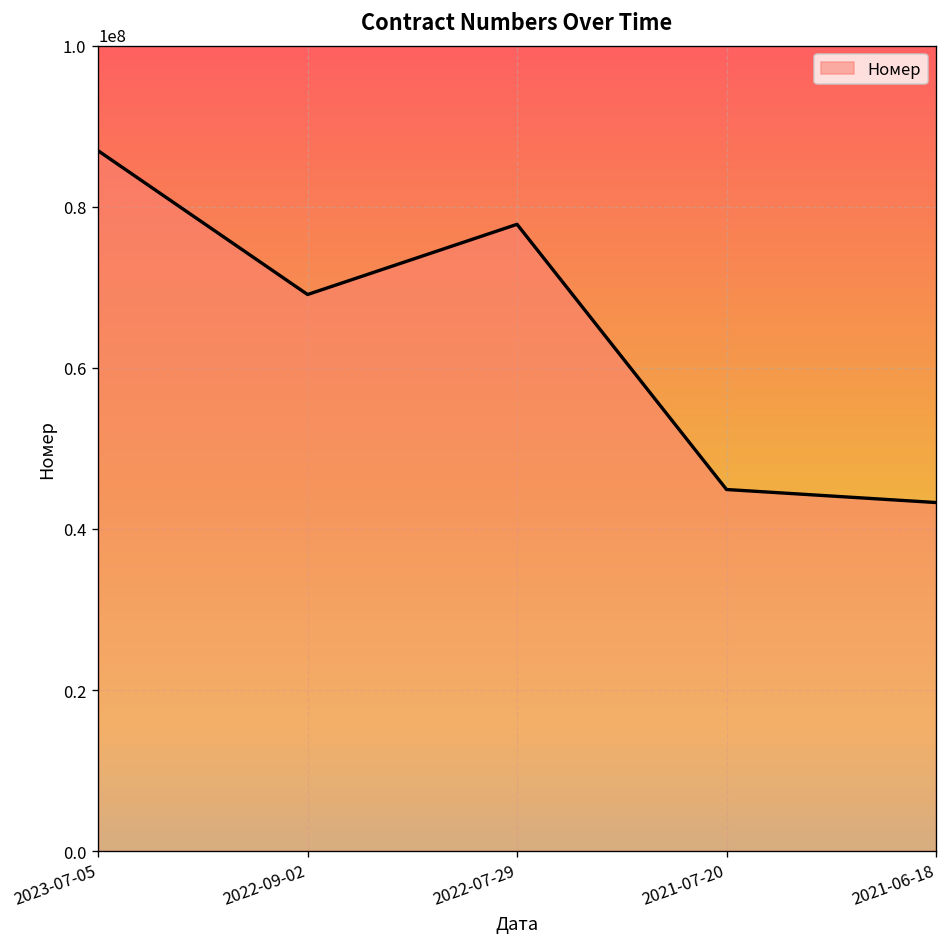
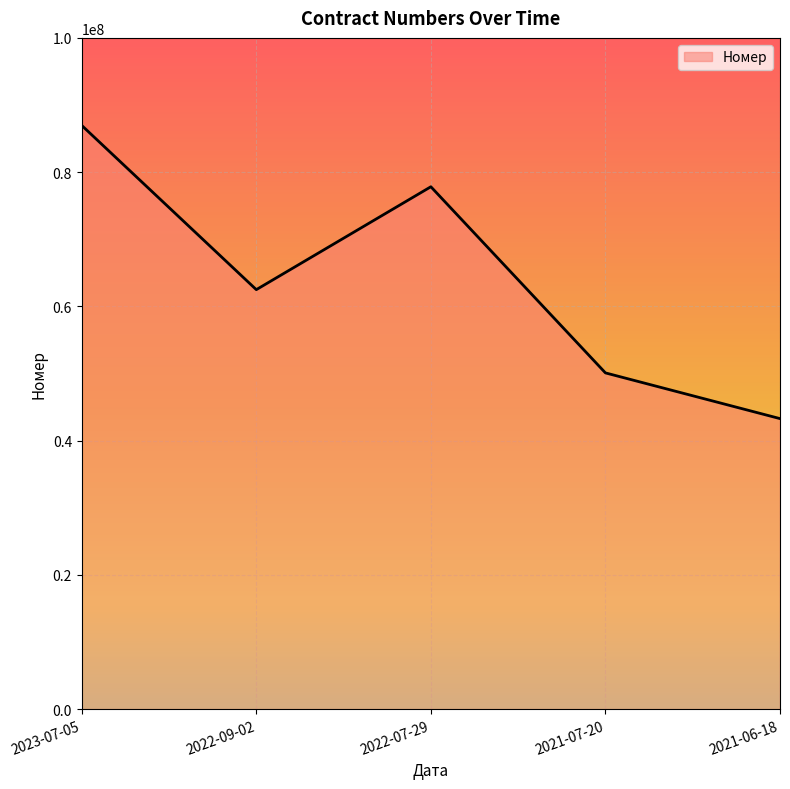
2022-09-02: 69000000 -> 62000000
2021-07-20: 45000000 -> 50000000
